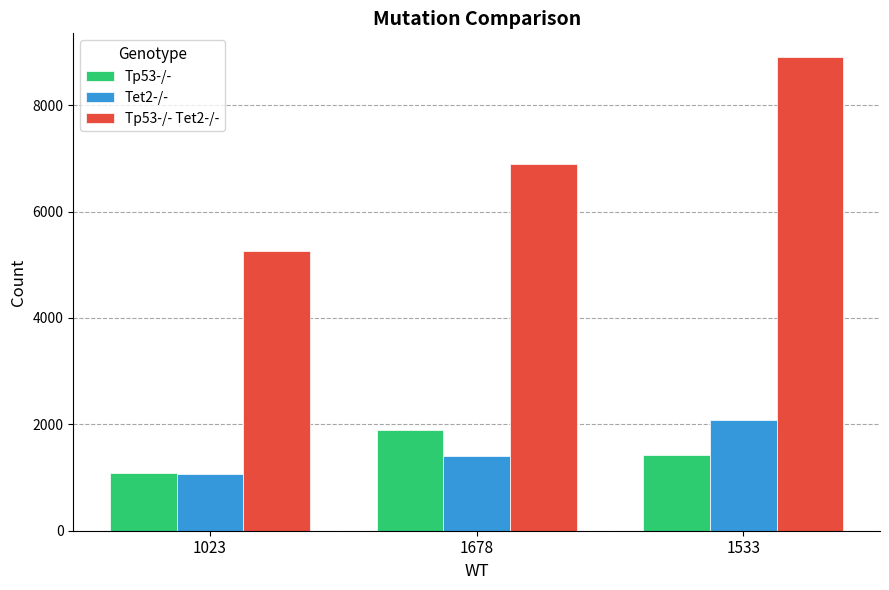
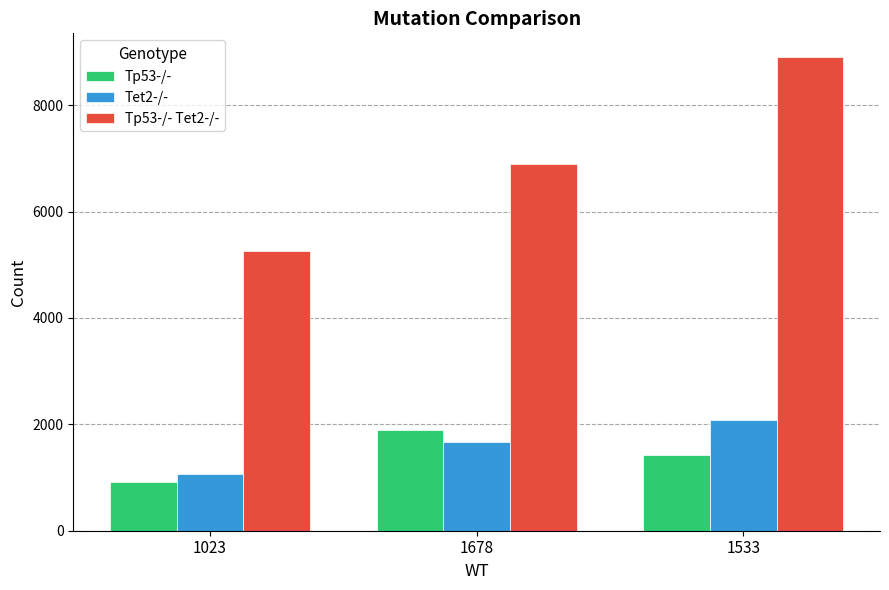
Tp53-/-, 1023: 1100 -> 900
Tet2-/-, 1678: 1400 -> 1700
